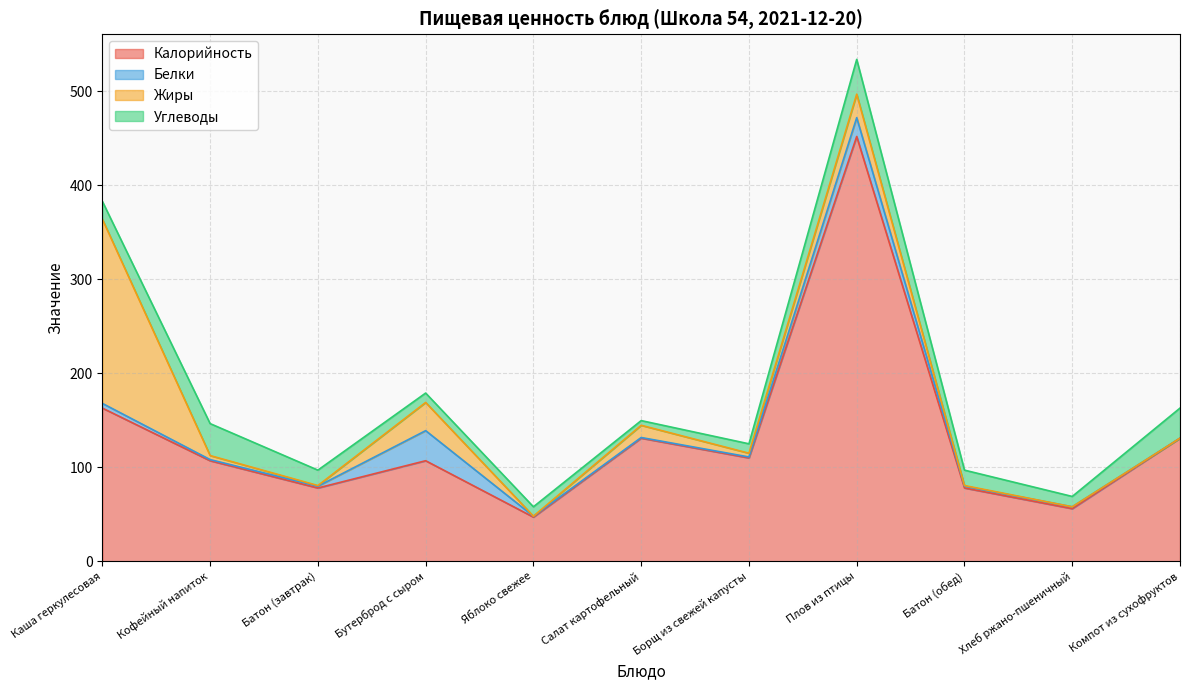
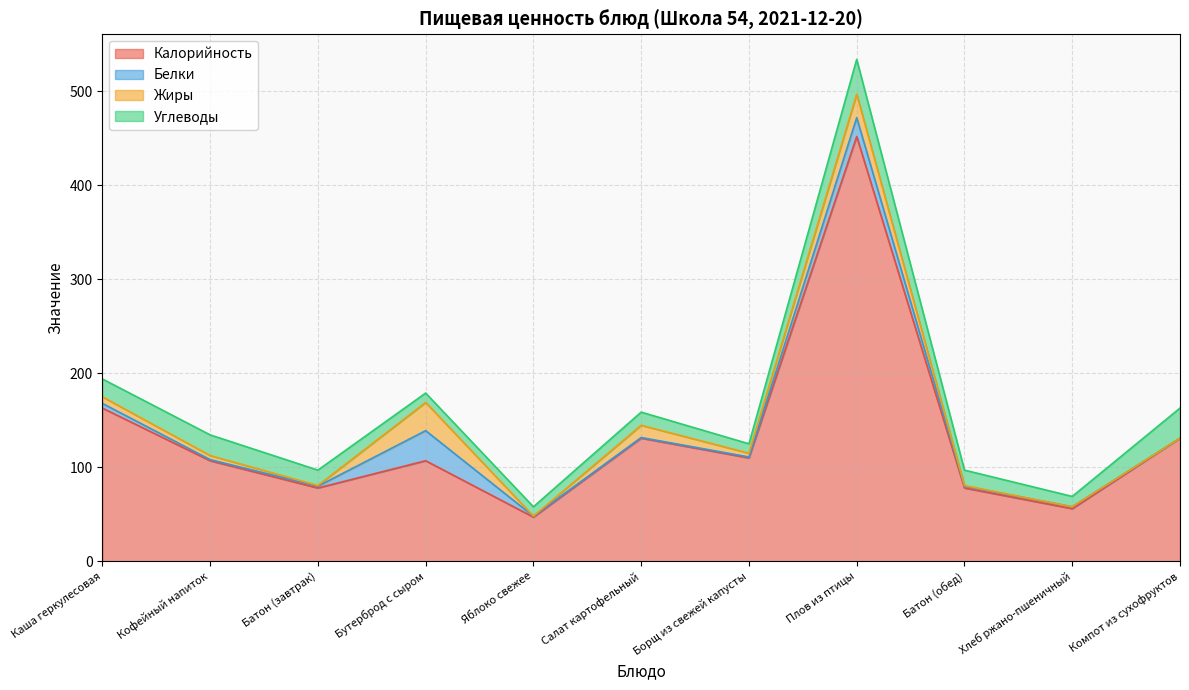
Жиры, Каша геркулесовая: 200 -> 10
Углеводы, Кофейный напиток: 30 -> 20
Углеводы, Салат картофельный: 5 -> 14
